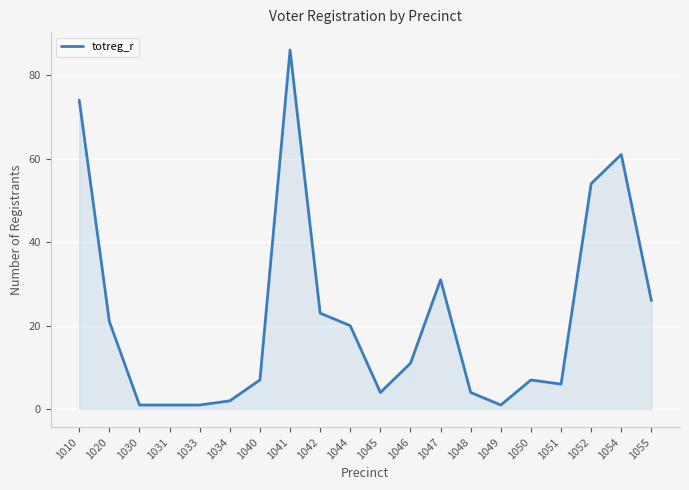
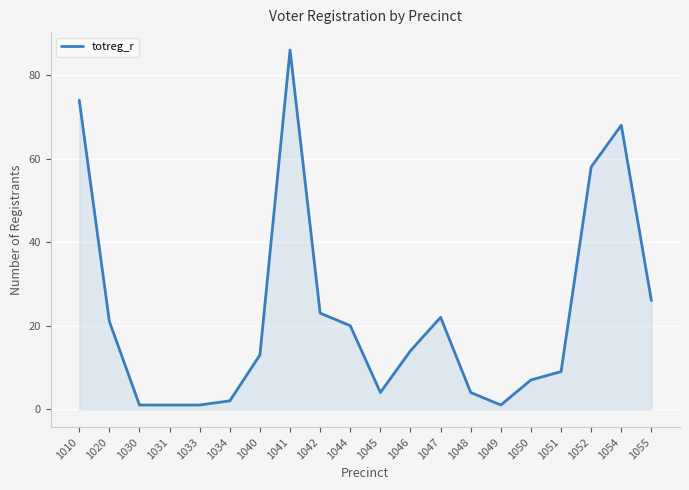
1040: 7 -> 13
1046: 11 -> 14
1047: 31 -> 22
1051: 6 -> 9
1052: 54 -> 58
1054: 61 -> 68
